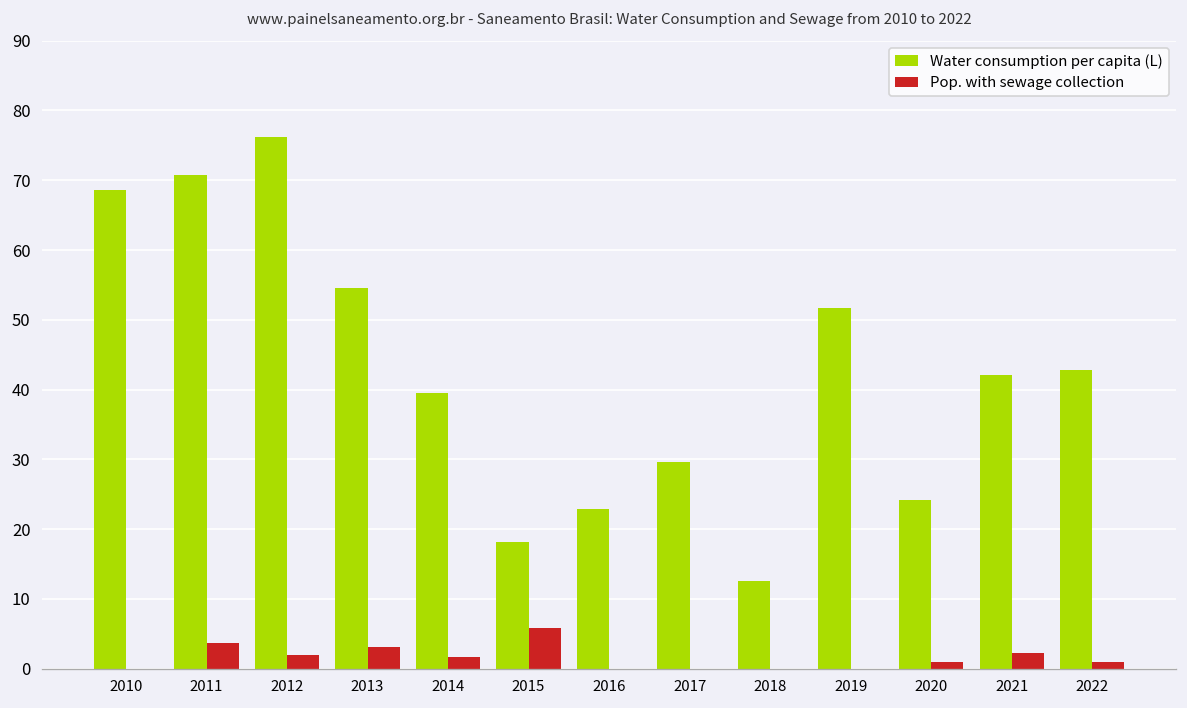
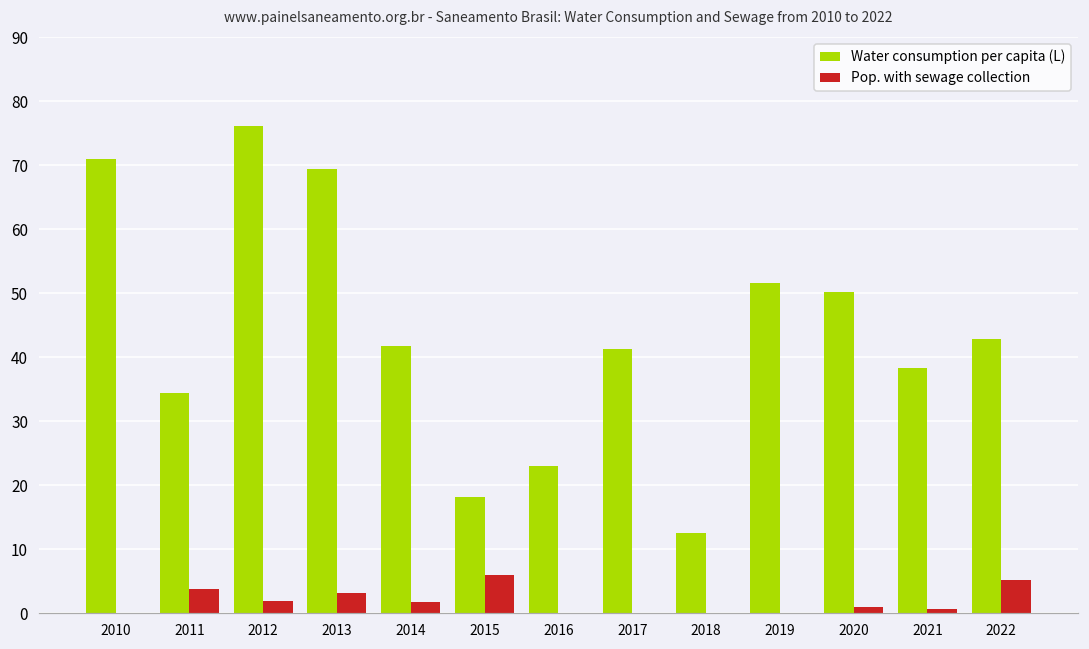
Water consumption per capita (L), 2010: 69 -> 71
Water consumption per capita (L), 2011: 71 -> 34
Water consumption per capita (L), 2013: 55 -> 69
Water consumption per capita (L), 2014: 39 -> 42
Water consumption per capita (L), 2017: 30 -> 41
Water consumption per capita (L), 2020: 24 -> 50
Water consumption per capita (L), 2021: 42 -> 38
Pop. with sewage collection, 2021: 2 -> 1
Pop. with sewage collection, 2022: 1 -> 5
